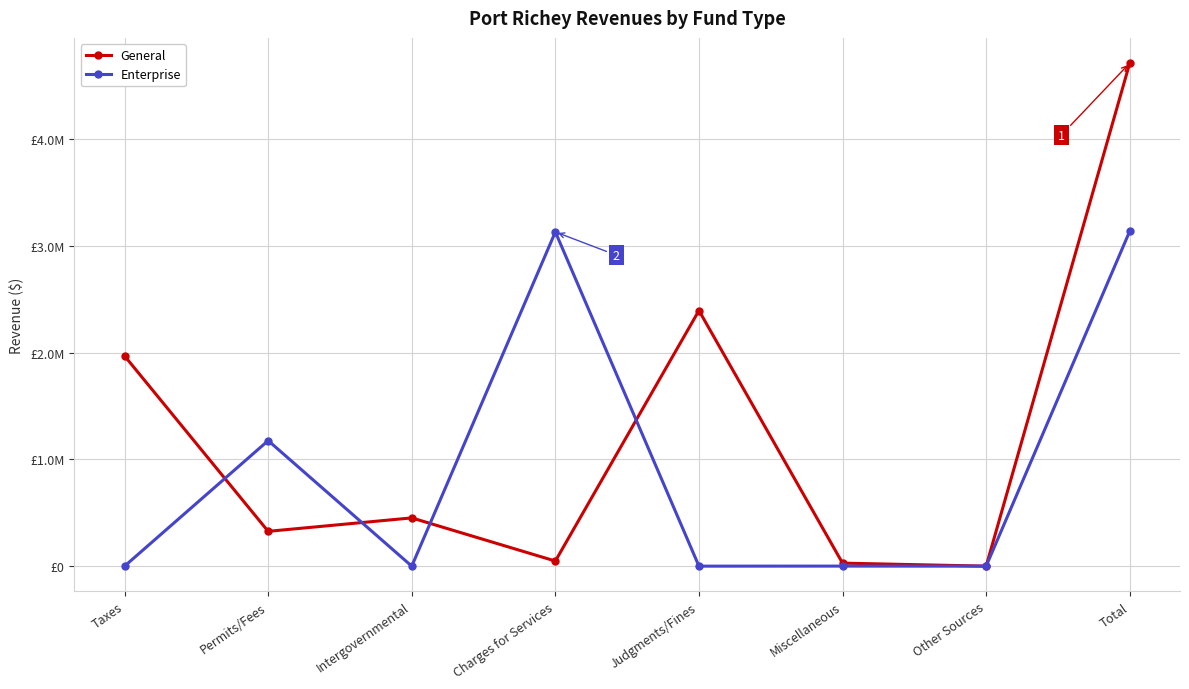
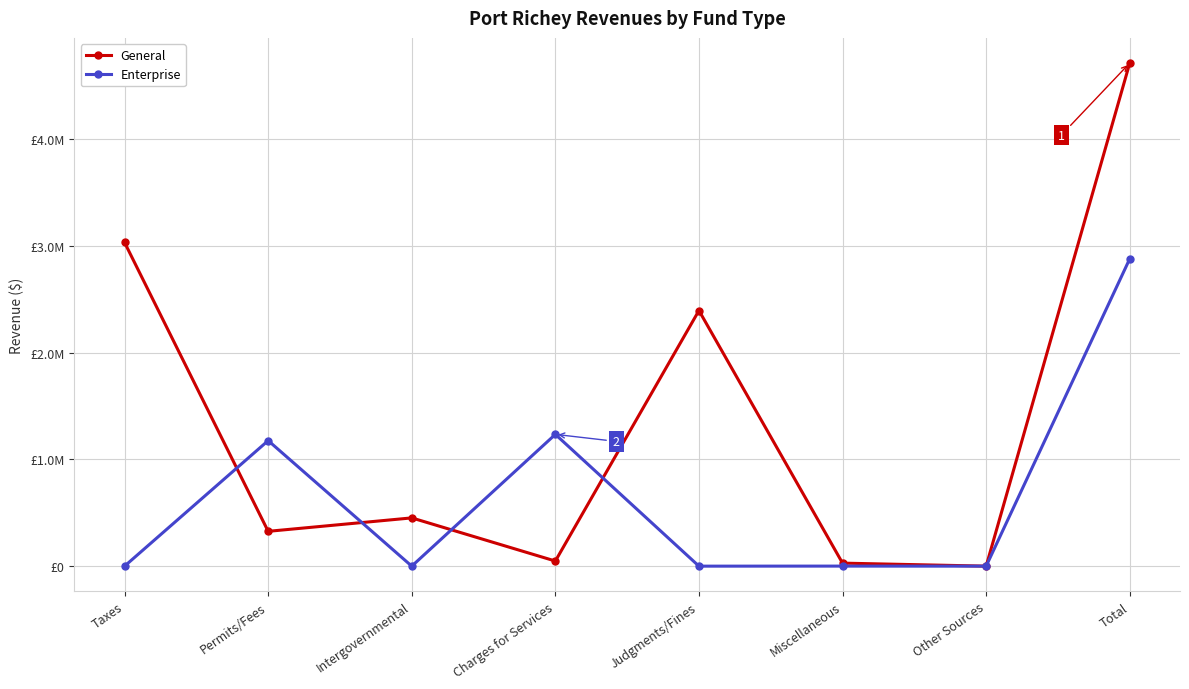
General, Taxes: £1970000 -> £3030000
Enterprise, Charges for Services: £3130000 -> £1230000
Enterprise, Total: £3140000 -> £2880000
